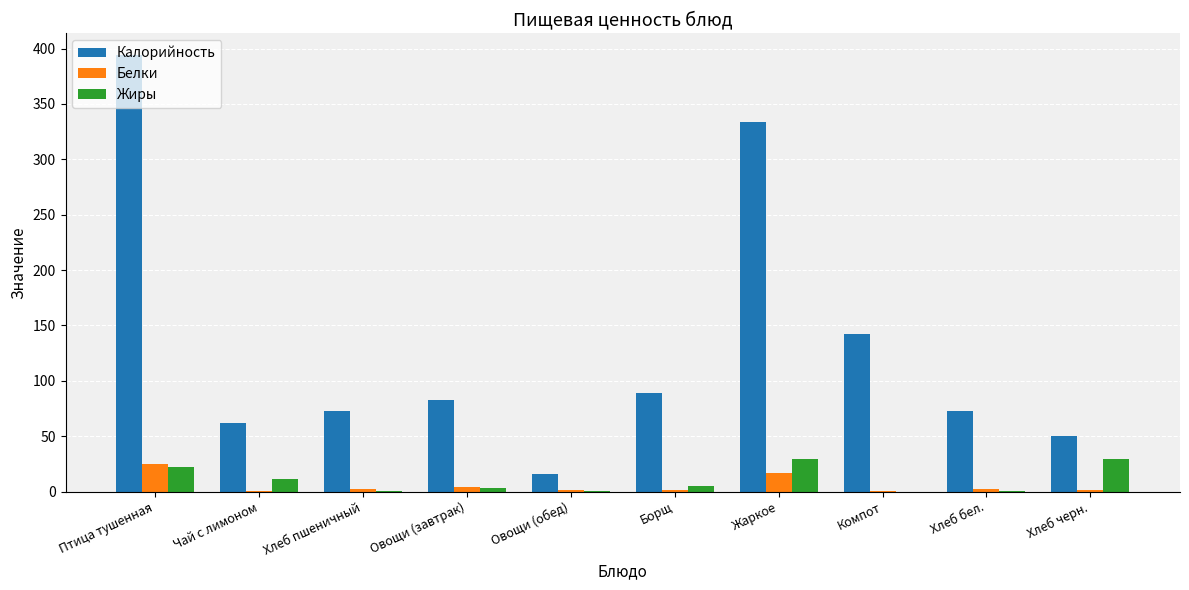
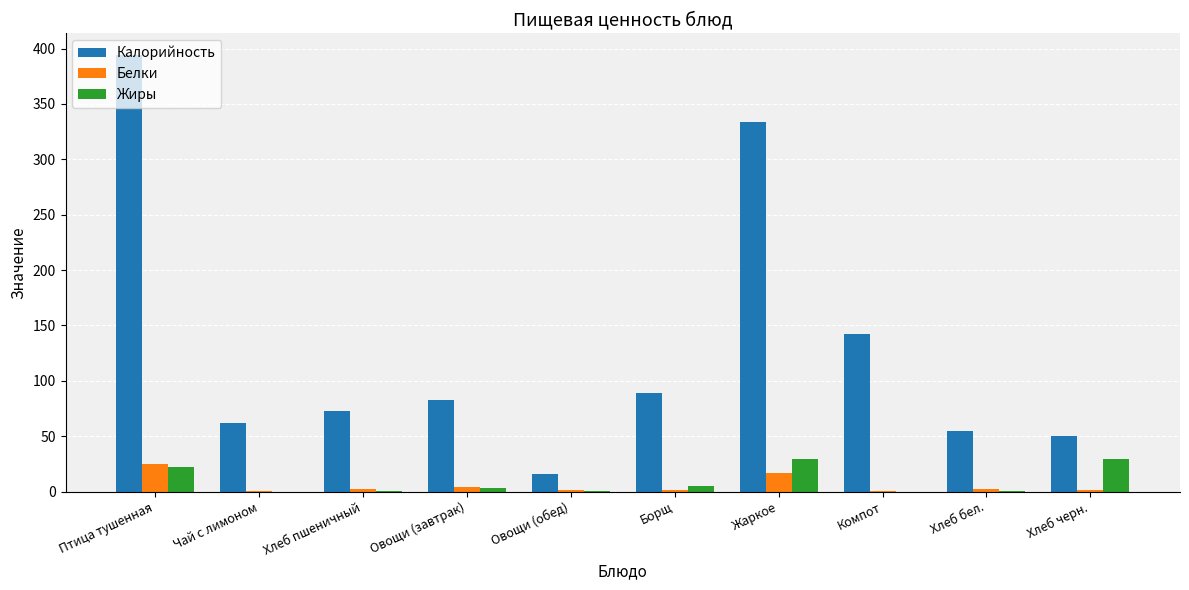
Жиры, Чай с лимоном: 12 -> 0
Калорийность, Хлеб бел.: 73 -> 55
